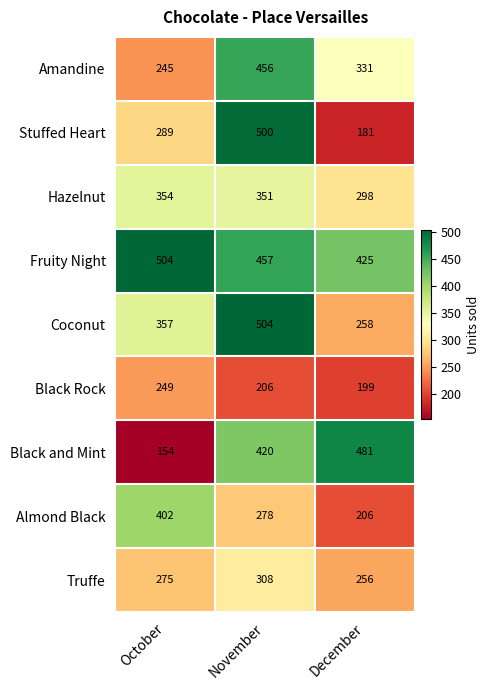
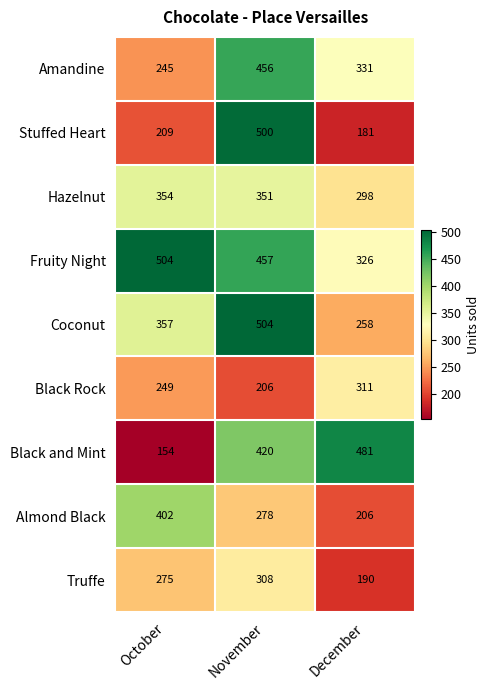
Stuffed Heart, October: 289 -> 209
Fruity Night, December: 425 -> 326
Black Rock, December: 199 -> 311
Truffe, December: 256 -> 190
